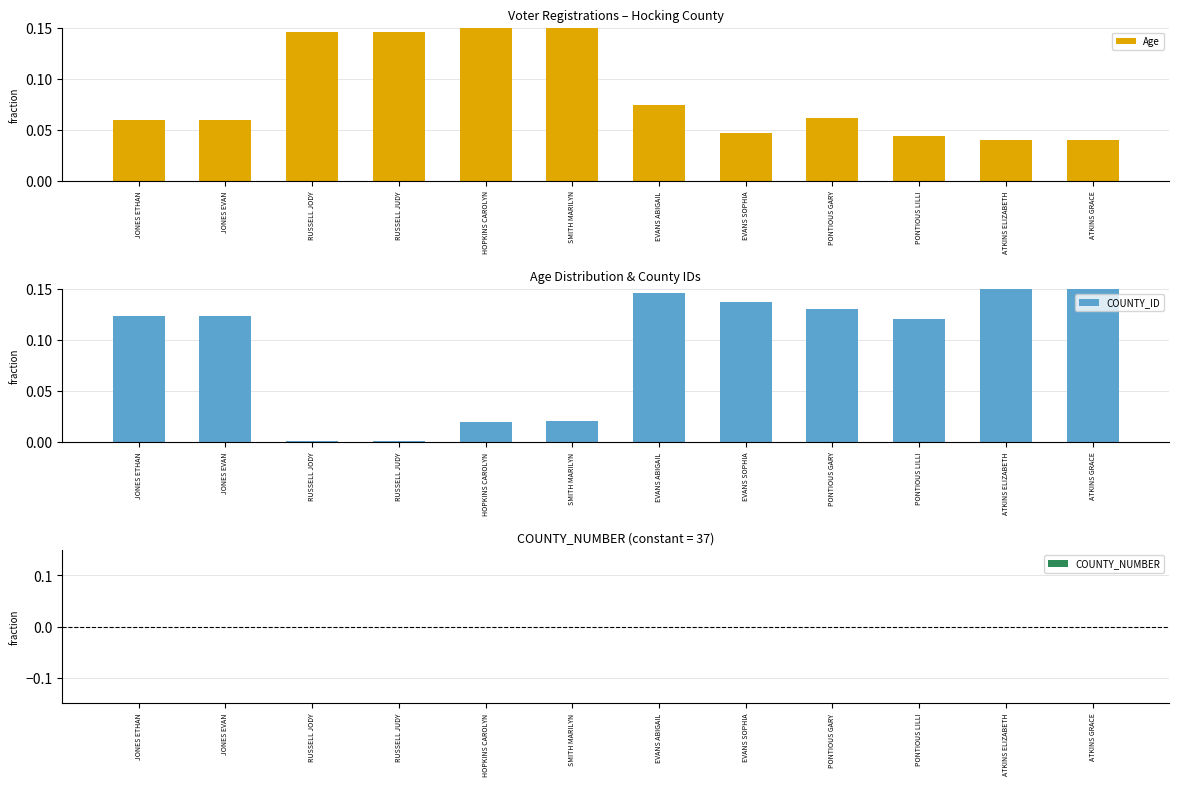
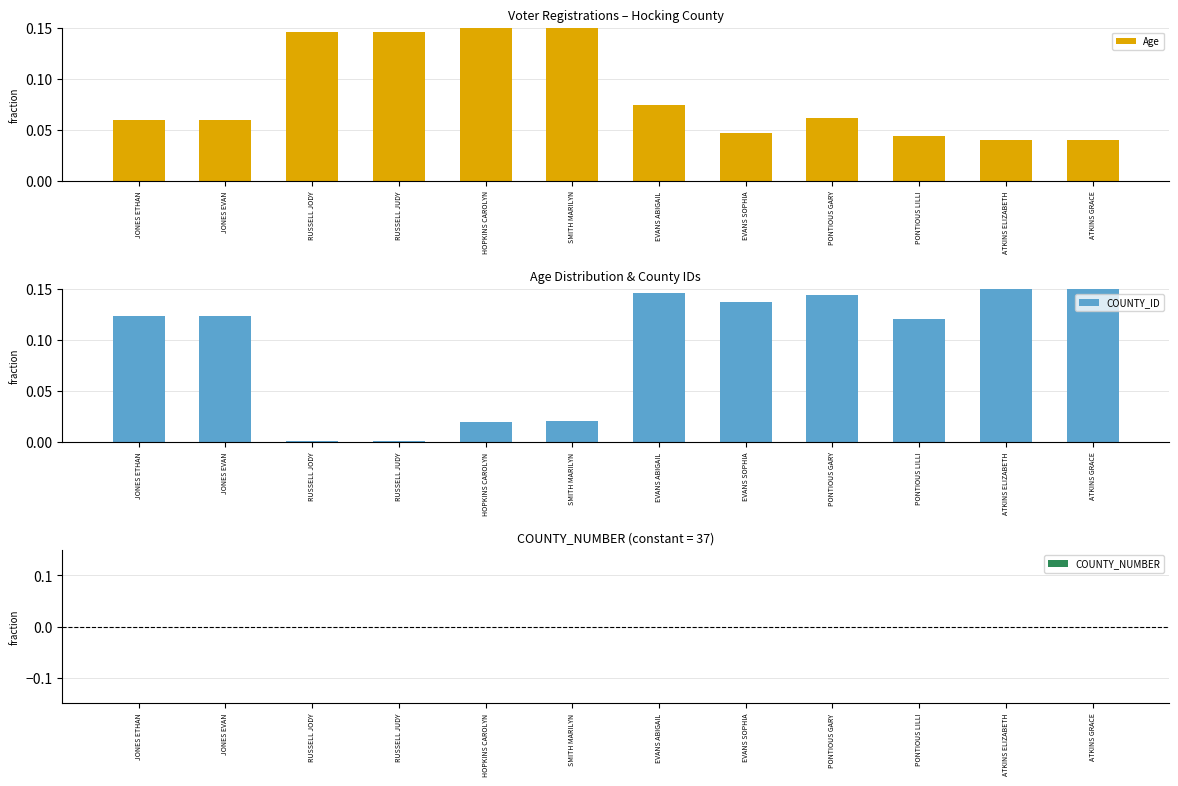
Age Distribution & County IDs, PONTIOUS GARY: 0.130 -> 0.144
